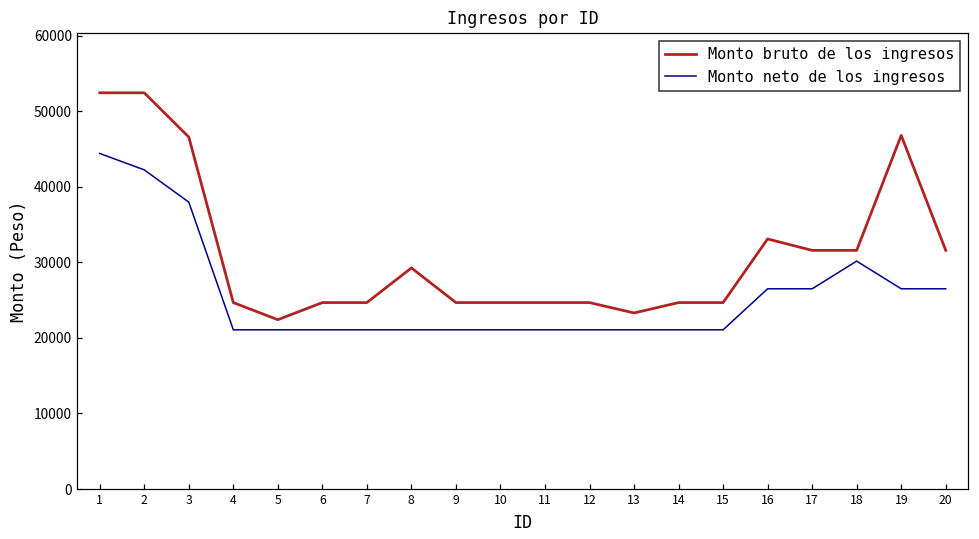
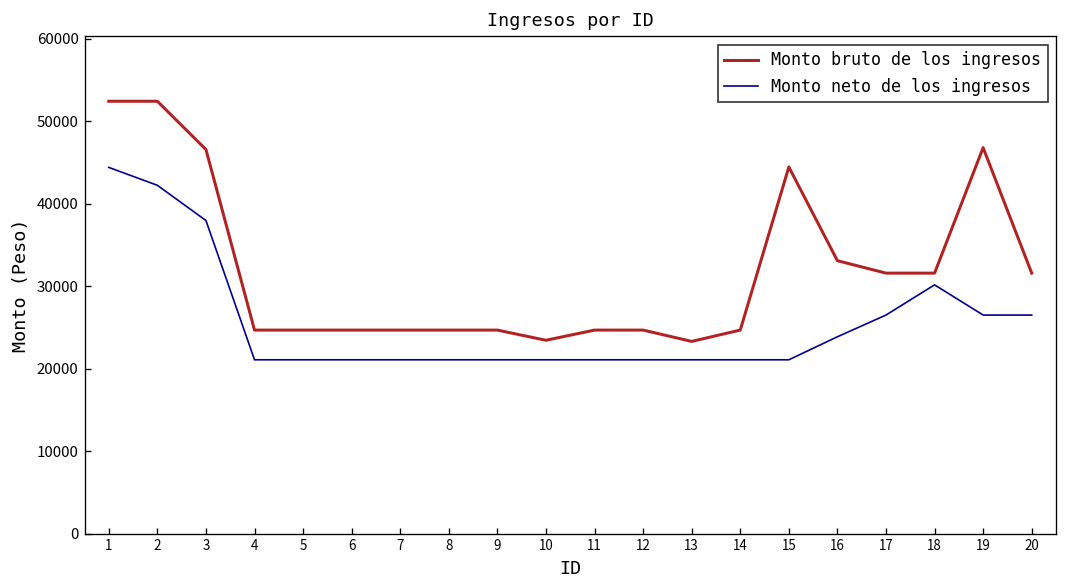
Monto bruto de los ingresos, 5: 22000 -> 25000
Monto bruto de los ingresos, 8: 29000 -> 25000
Monto bruto de los ingresos, 10: 25000 -> 23000
Monto bruto de los ingresos, 15: 25000 -> 44000
Monto neto de los ingresos, 16: 26000 -> 24000
